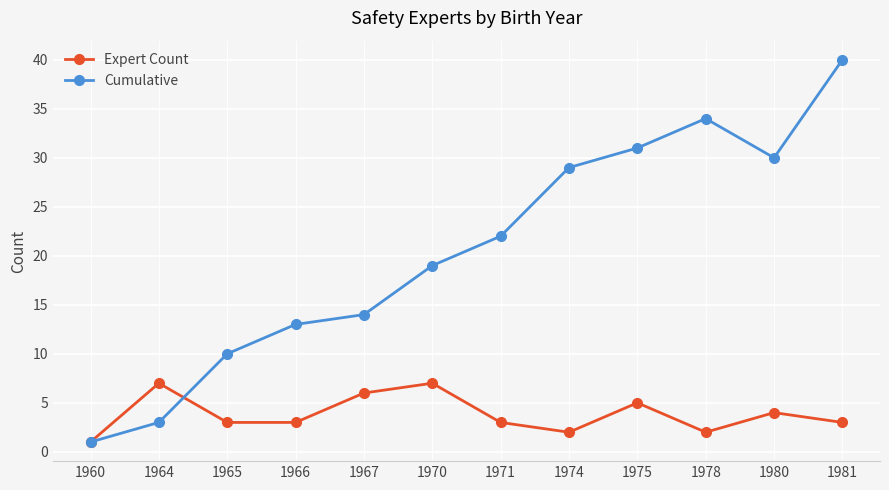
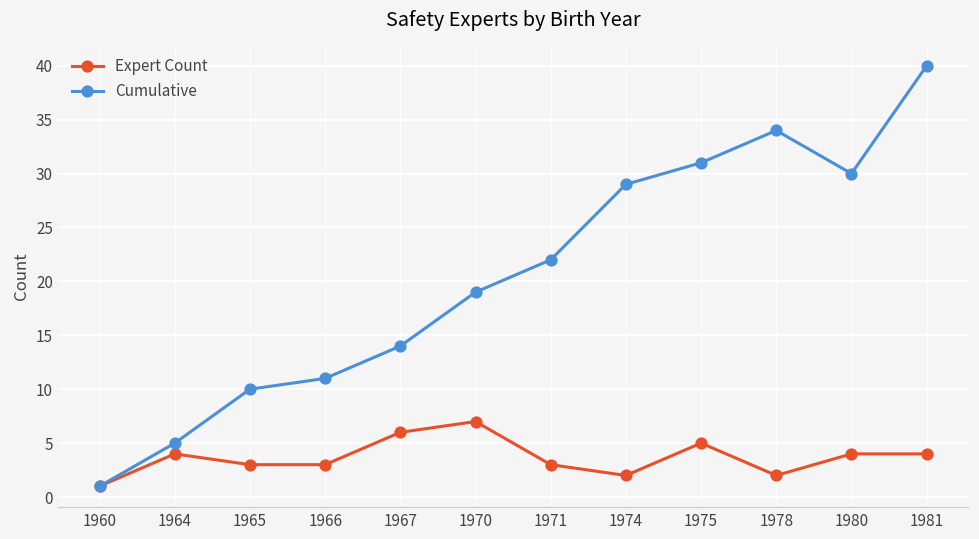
Expert Count, 1964: 7 -> 4
Cumulative, 1964: 3 -> 5
Cumulative, 1966: 13 -> 11
Expert Count, 1981: 3 -> 4
